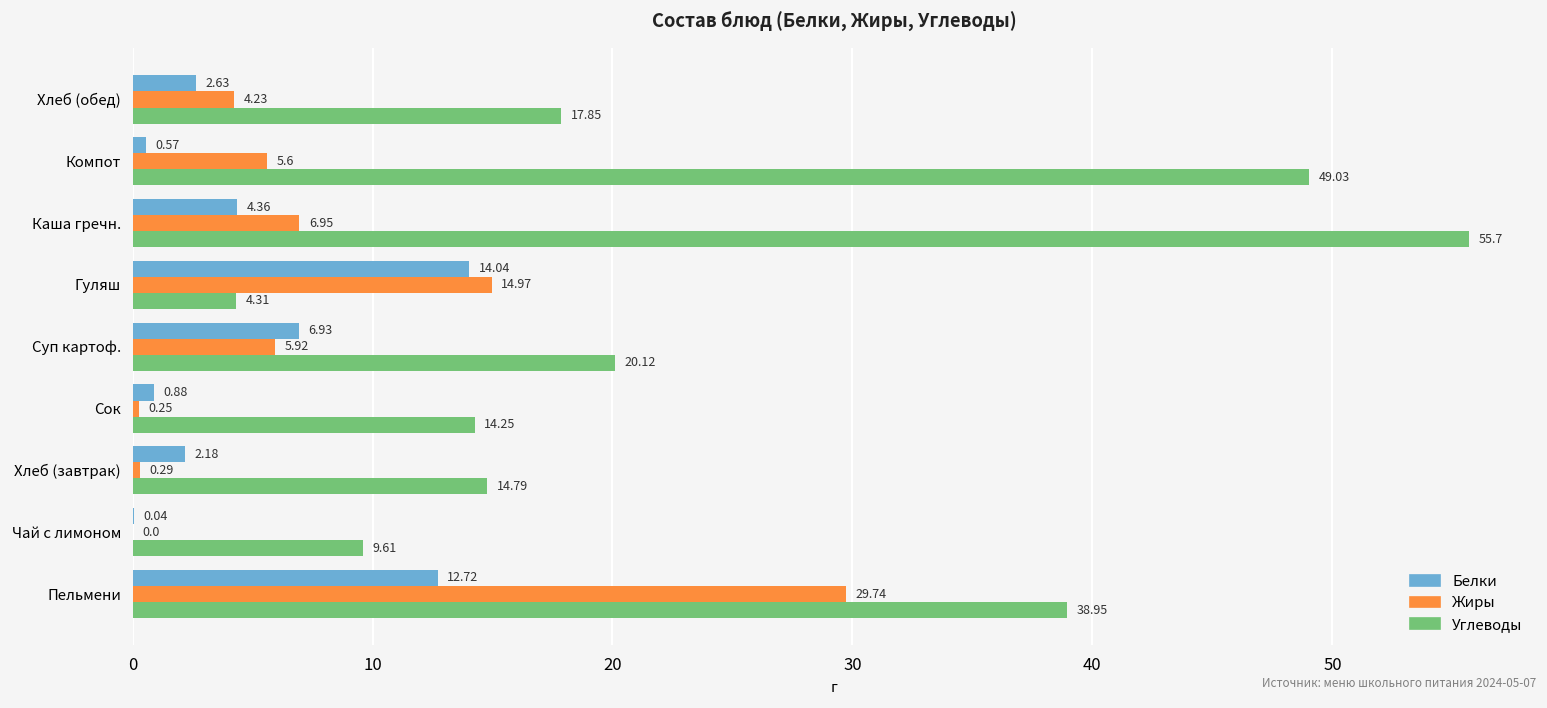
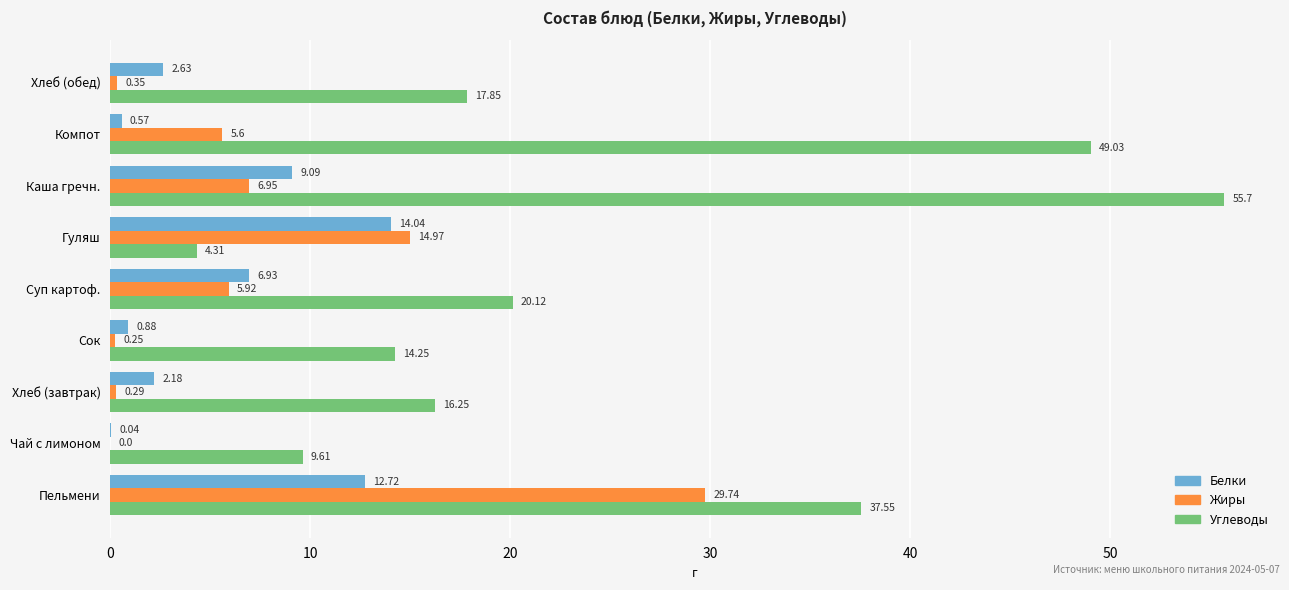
Жиры, Хлеб (обед): 4.23 -> 0.35
Белки, Каша гречн.: 4.36 -> 9.09
Углеводы, Хлеб (завтрак): 14.79 -> 16.25
Углеводы, Пельмени: 38.95 -> 37.55
